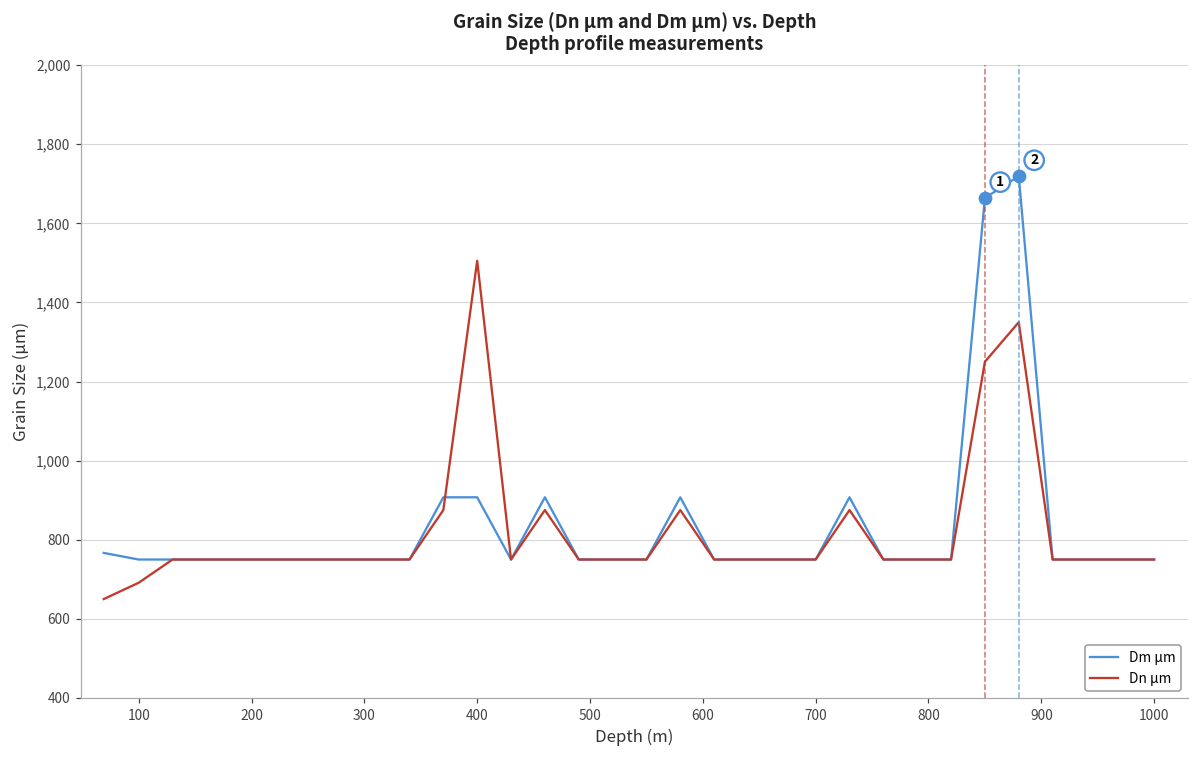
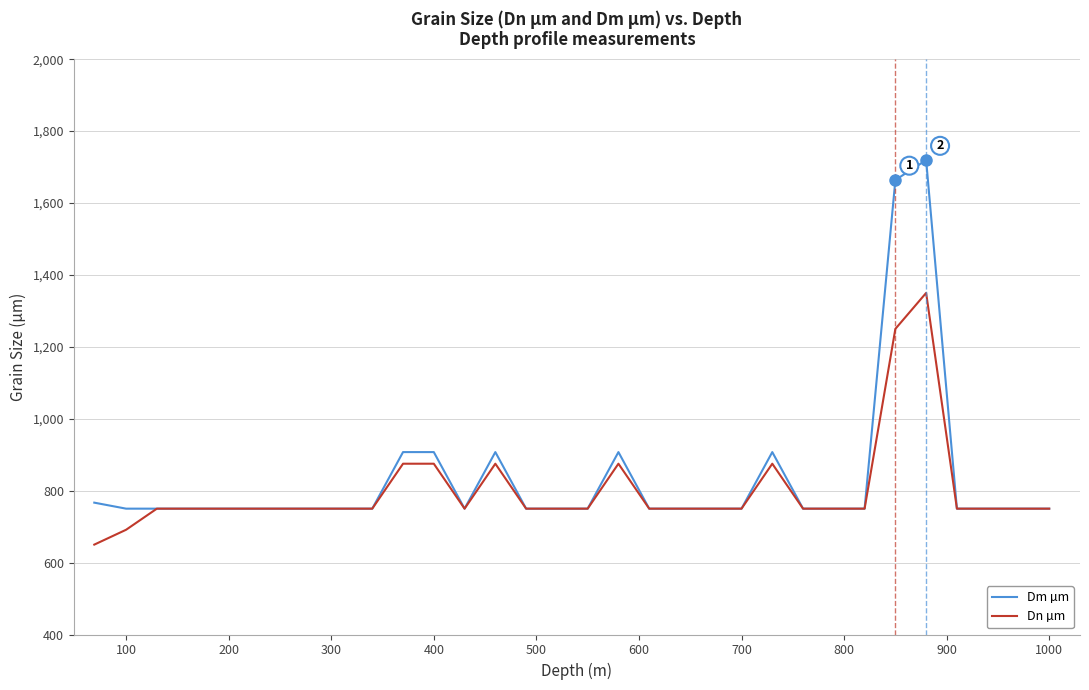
Dn µm, 400: 1,510 -> 880
